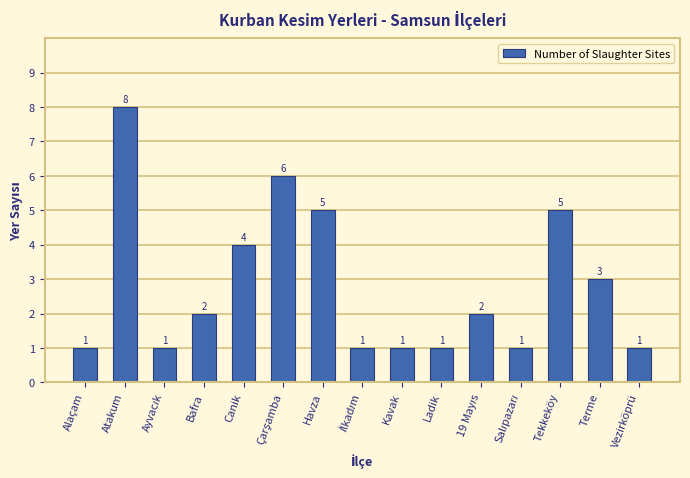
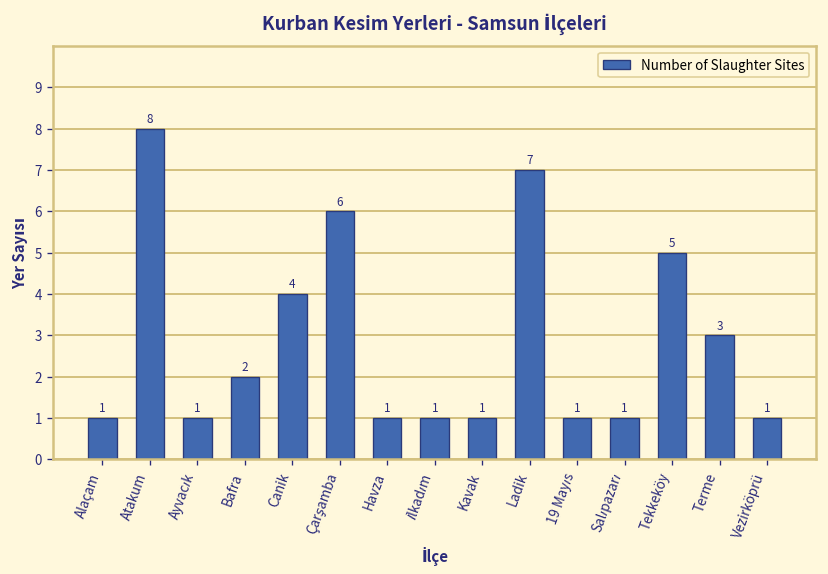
Havza: 5 -> 1
Ladik: 1 -> 7
19 Mayıs: 2 -> 1
